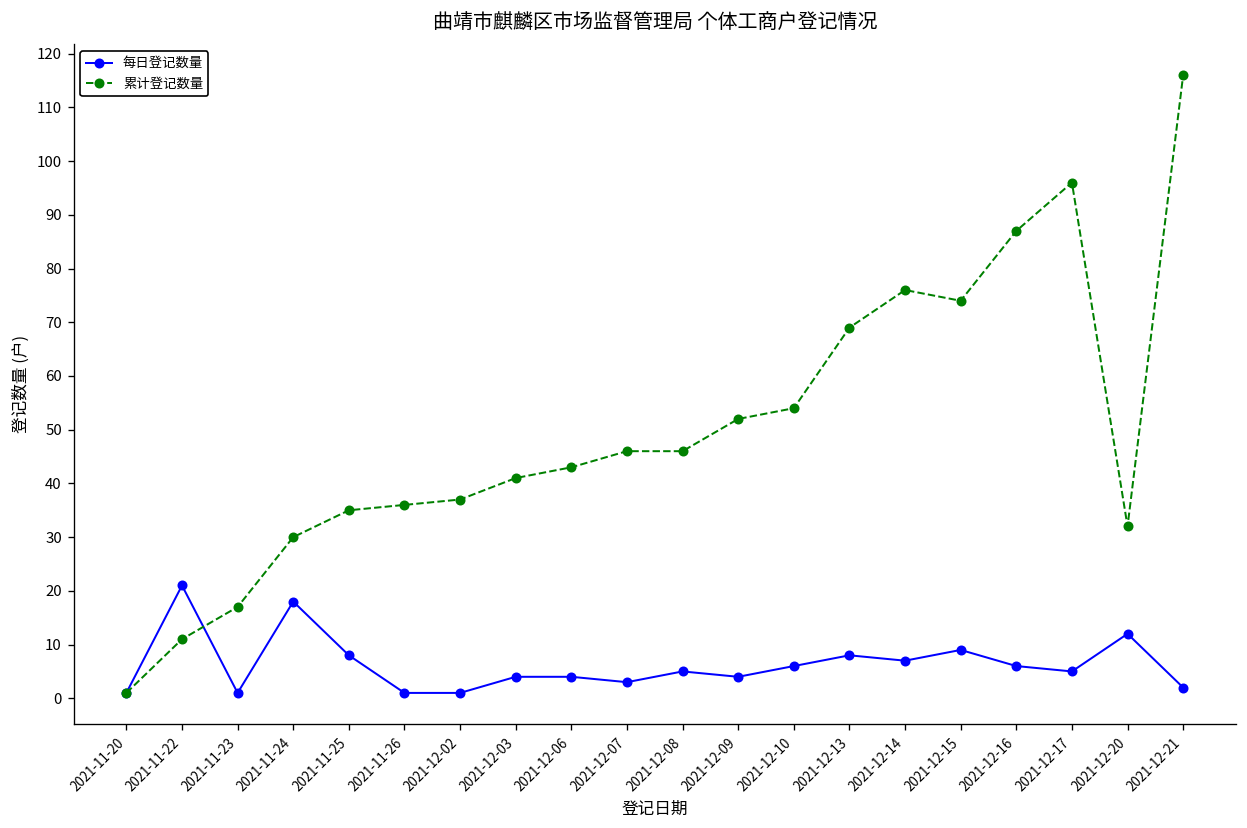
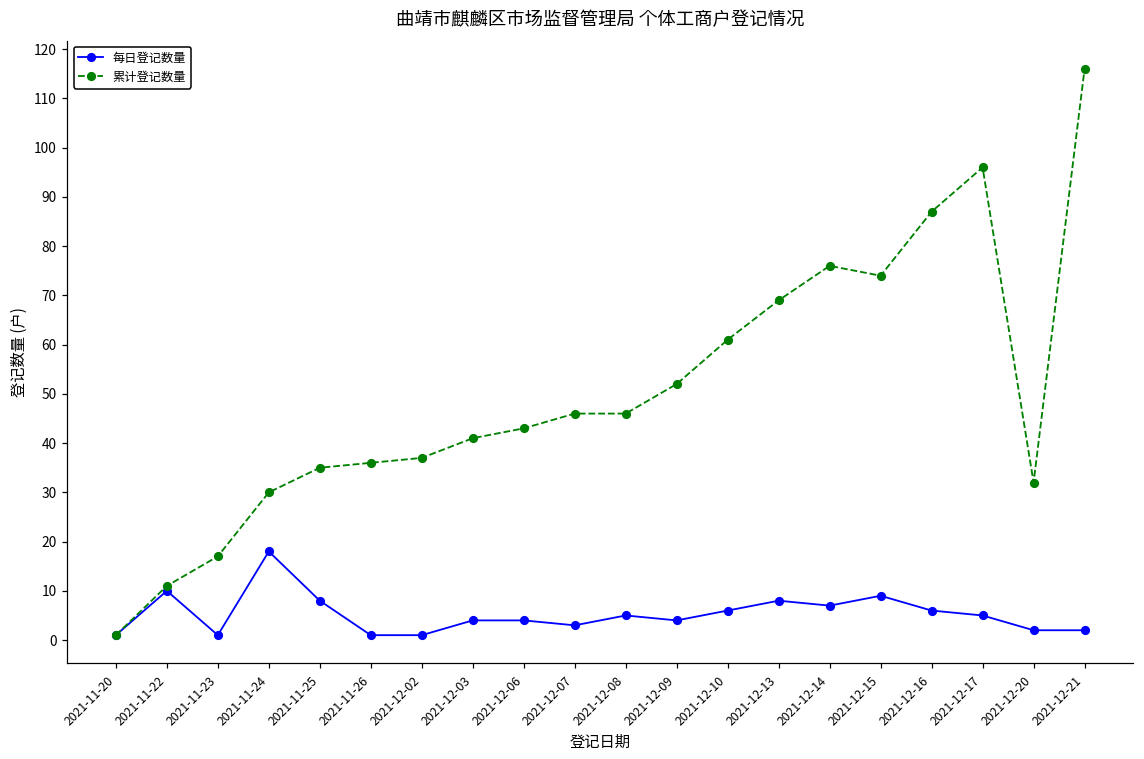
每日登记数量, 2021-11-22: 21 -> 10
累计登记数量, 2021-12-10: 54 -> 61
每日登记数量, 2021-12-20: 12 -> 2
